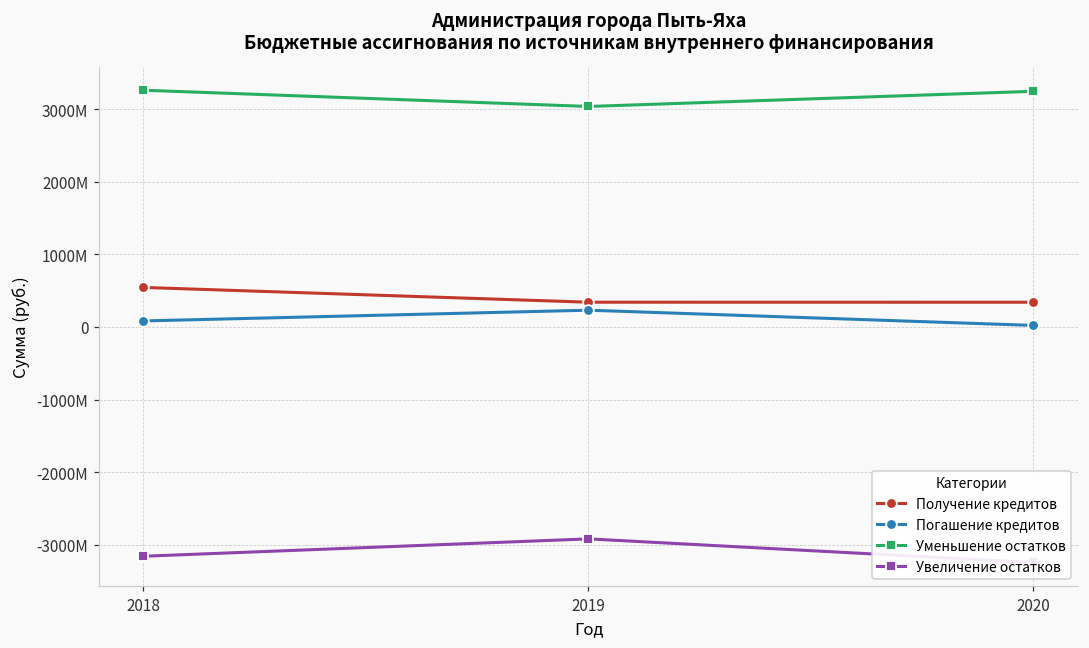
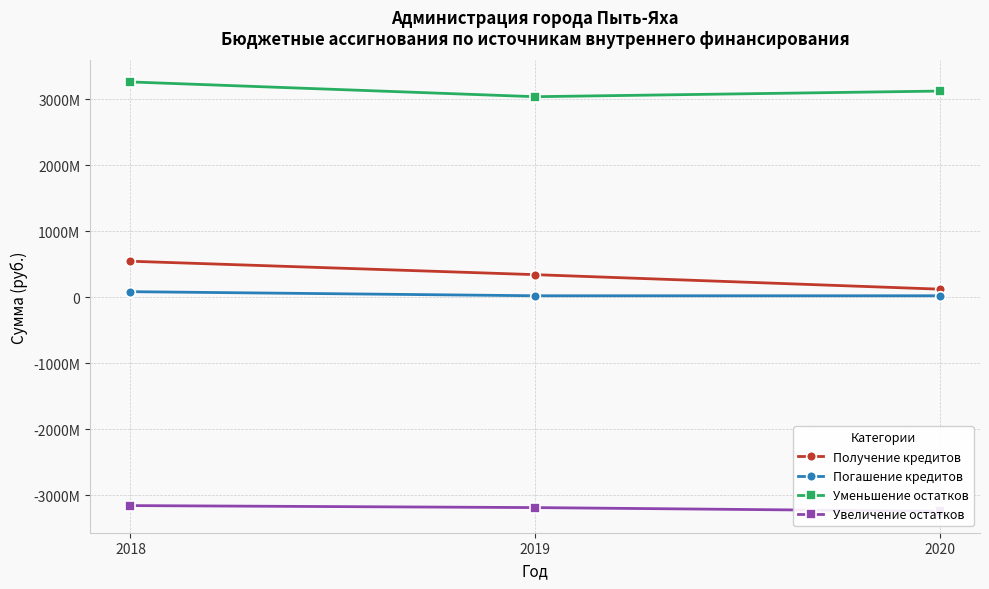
Погашение кредитов, 2019: 200000000 -> 0
Увеличение остатков, 2019: -2900000000 -> -3200000000
Получение кредитов, 2020: 300000000 -> 100000000
Уменьшение остатков, 2020: 3200000000 -> 3100000000
